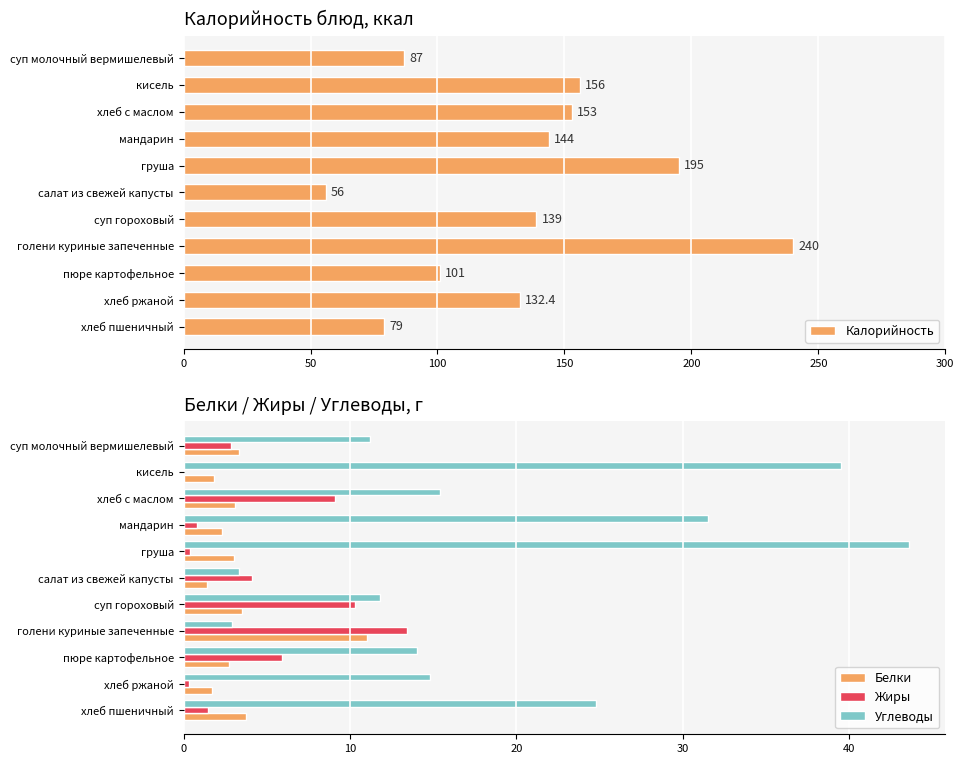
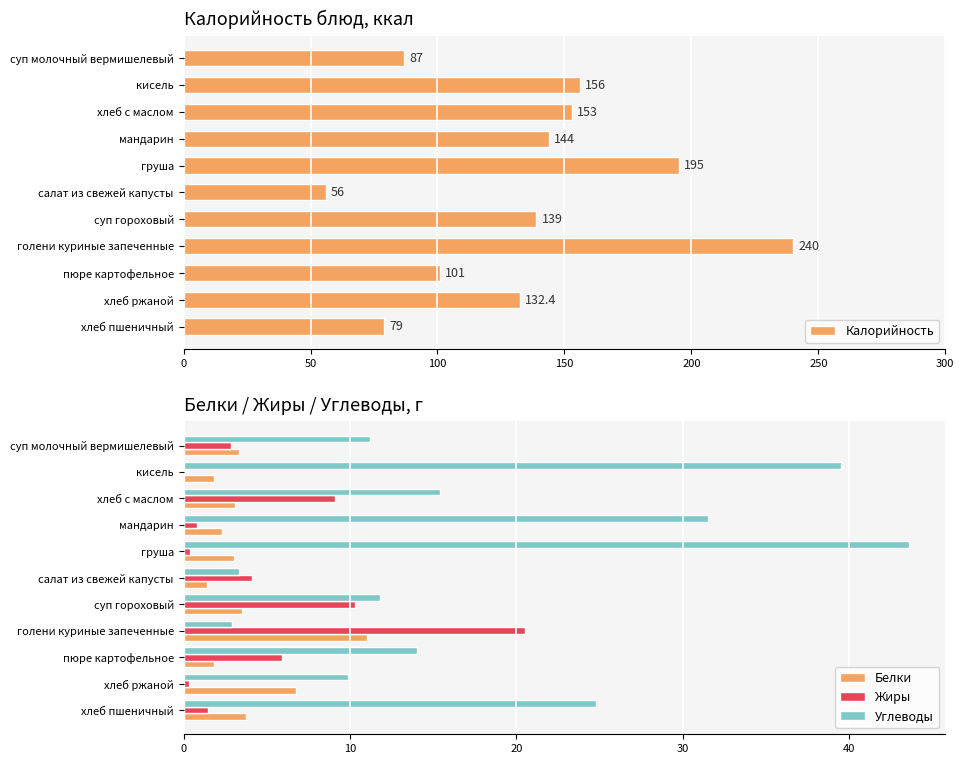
Белки / Жиры / Углеводы, г, Жиры, голени куриные запеченные: 13.4 -> 20.5
Белки / Жиры / Углеводы, г, Белки, пюре картофельное: 2.7 -> 1.8
Белки / Жиры / Углеводы, г, Углеводы, хлеб ржаной: 14.8 -> 9.9
Белки / Жиры / Углеводы, г, Белки, хлеб ржаной: 1.7 -> 6.8
